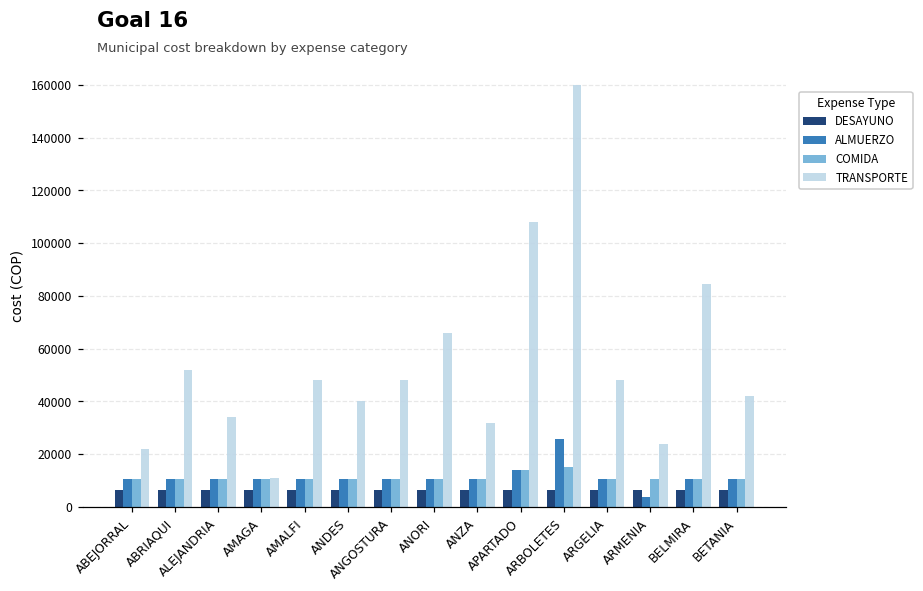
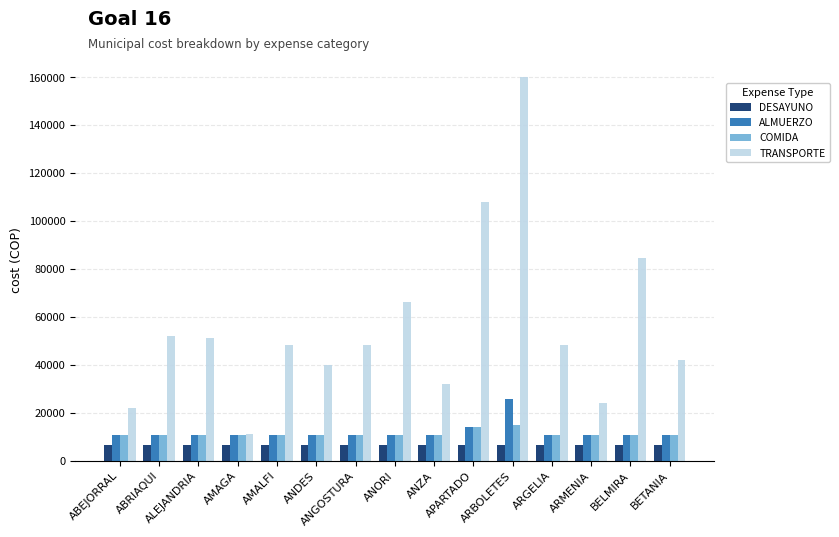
TRANSPORTE, ALEJANDRIA: 34000 -> 51000
ALMUERZO, ARMENIA: 4000 -> 11000
